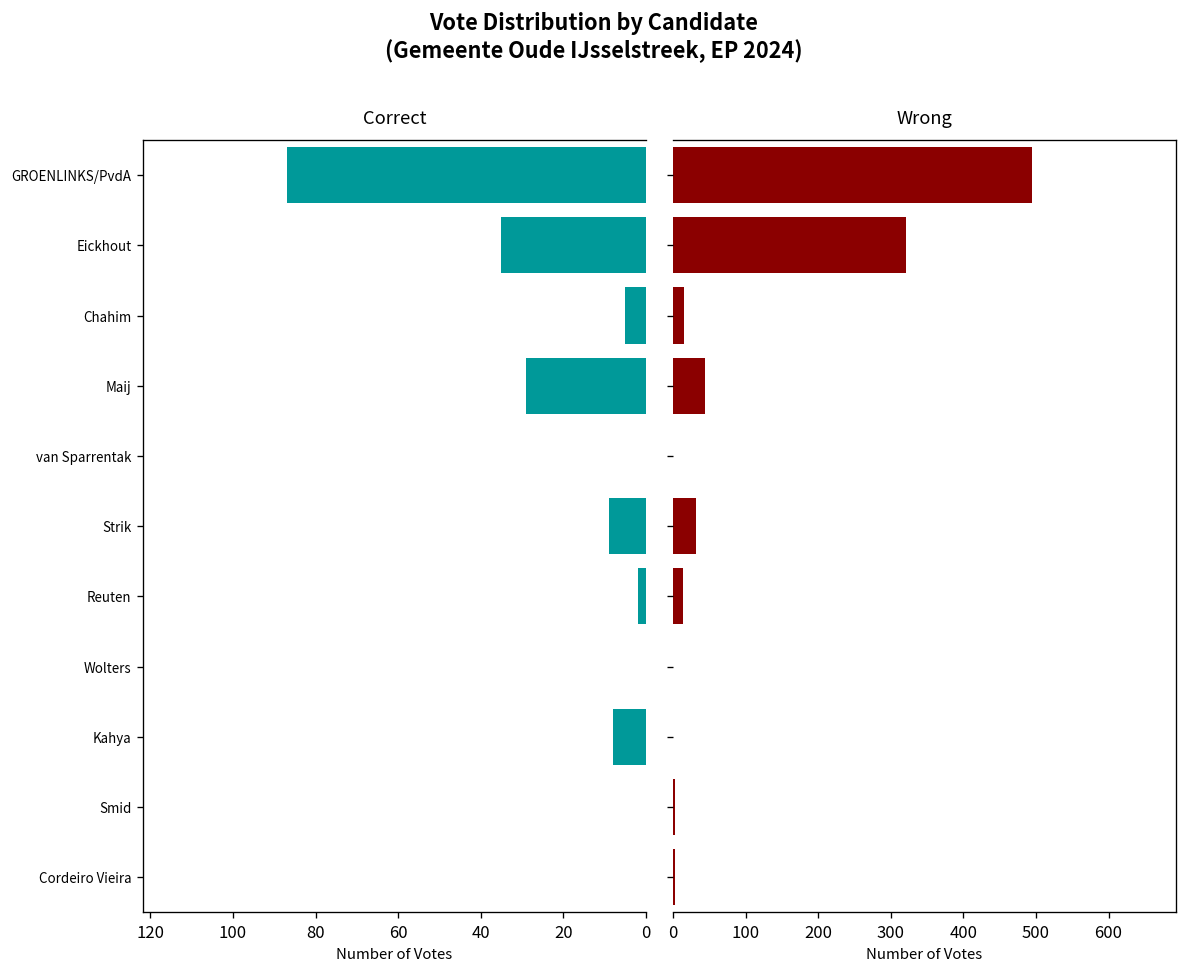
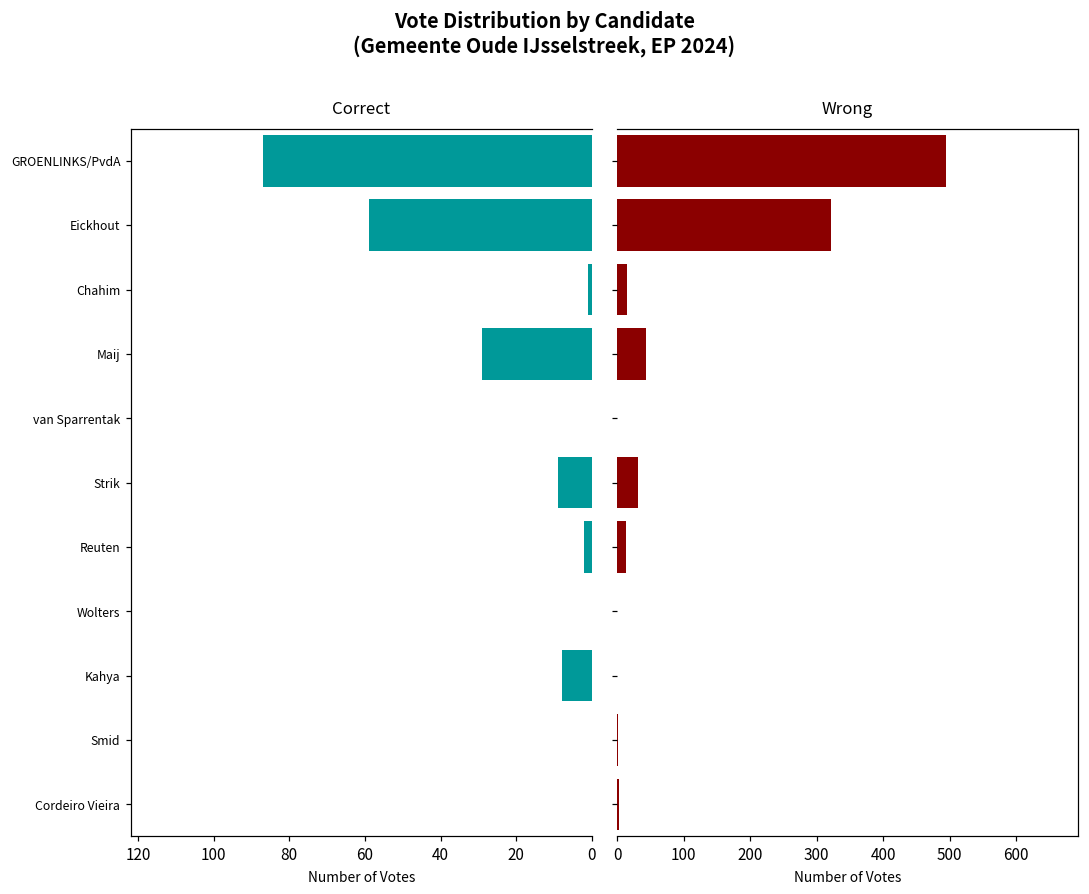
Correct, Eickhout: 35 -> 59
Correct, Chahim: 5 -> 1
